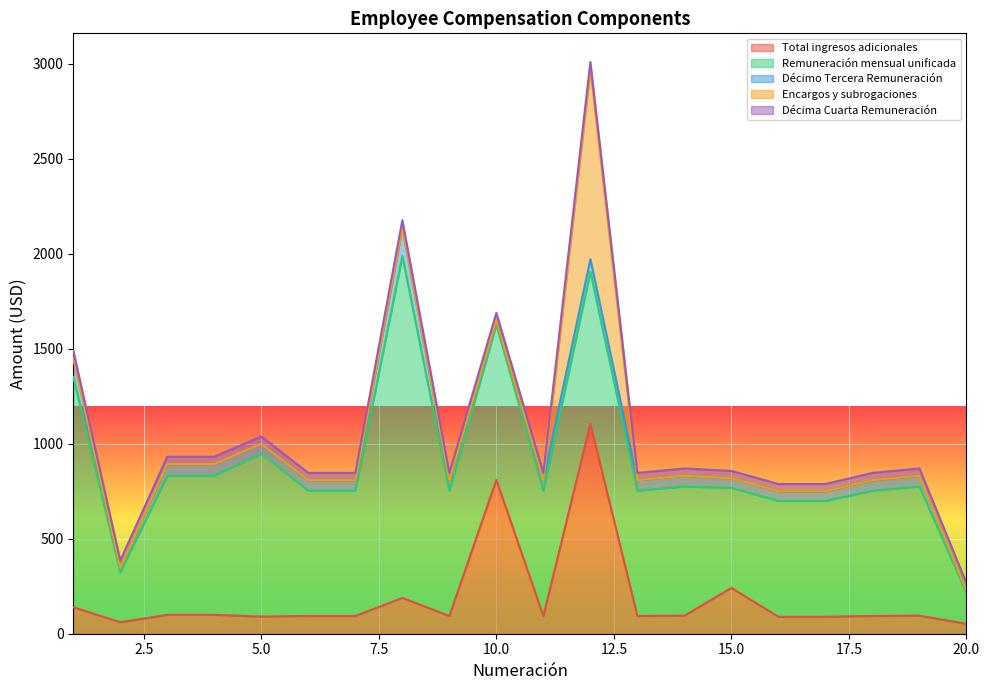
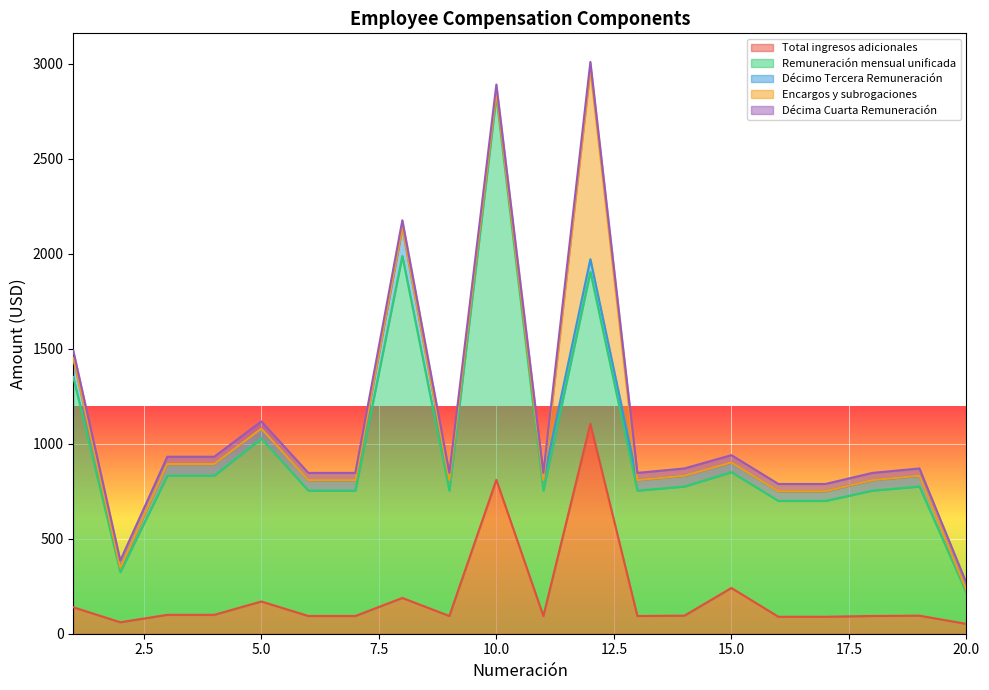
Total ingresos adicionales, 5.0: 90 -> 170
Remuneración mensual unificada, 10.0: 820 -> 2020
Remuneración mensual unificada, 15.0: 530 -> 610
